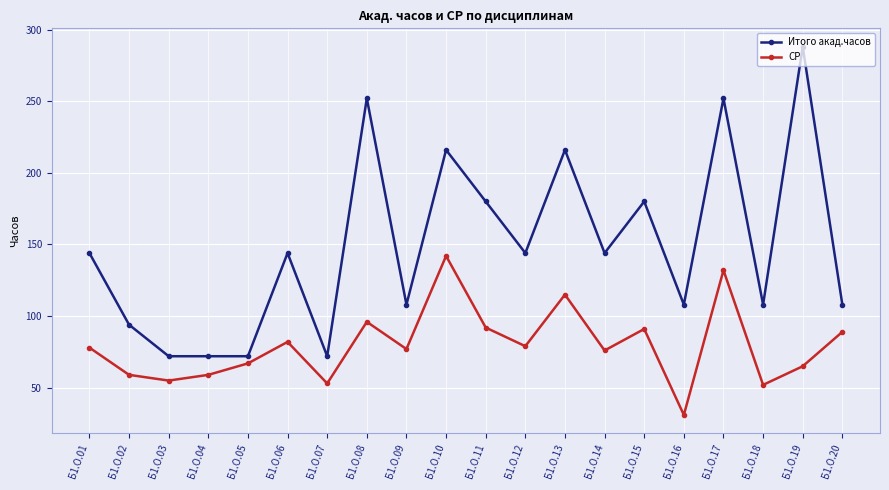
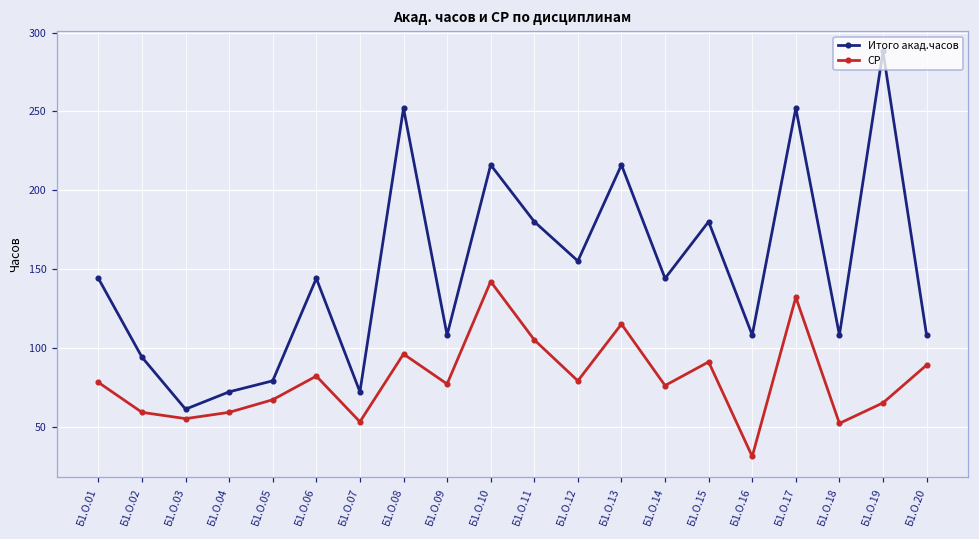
Итого акад.часов, Б1.О.03: 72 -> 61
Итого акад.часов, Б1.О.05: 72 -> 79
СР, Б1.О.11: 92 -> 105
Итого акад.часов, Б1.О.12: 144 -> 155
